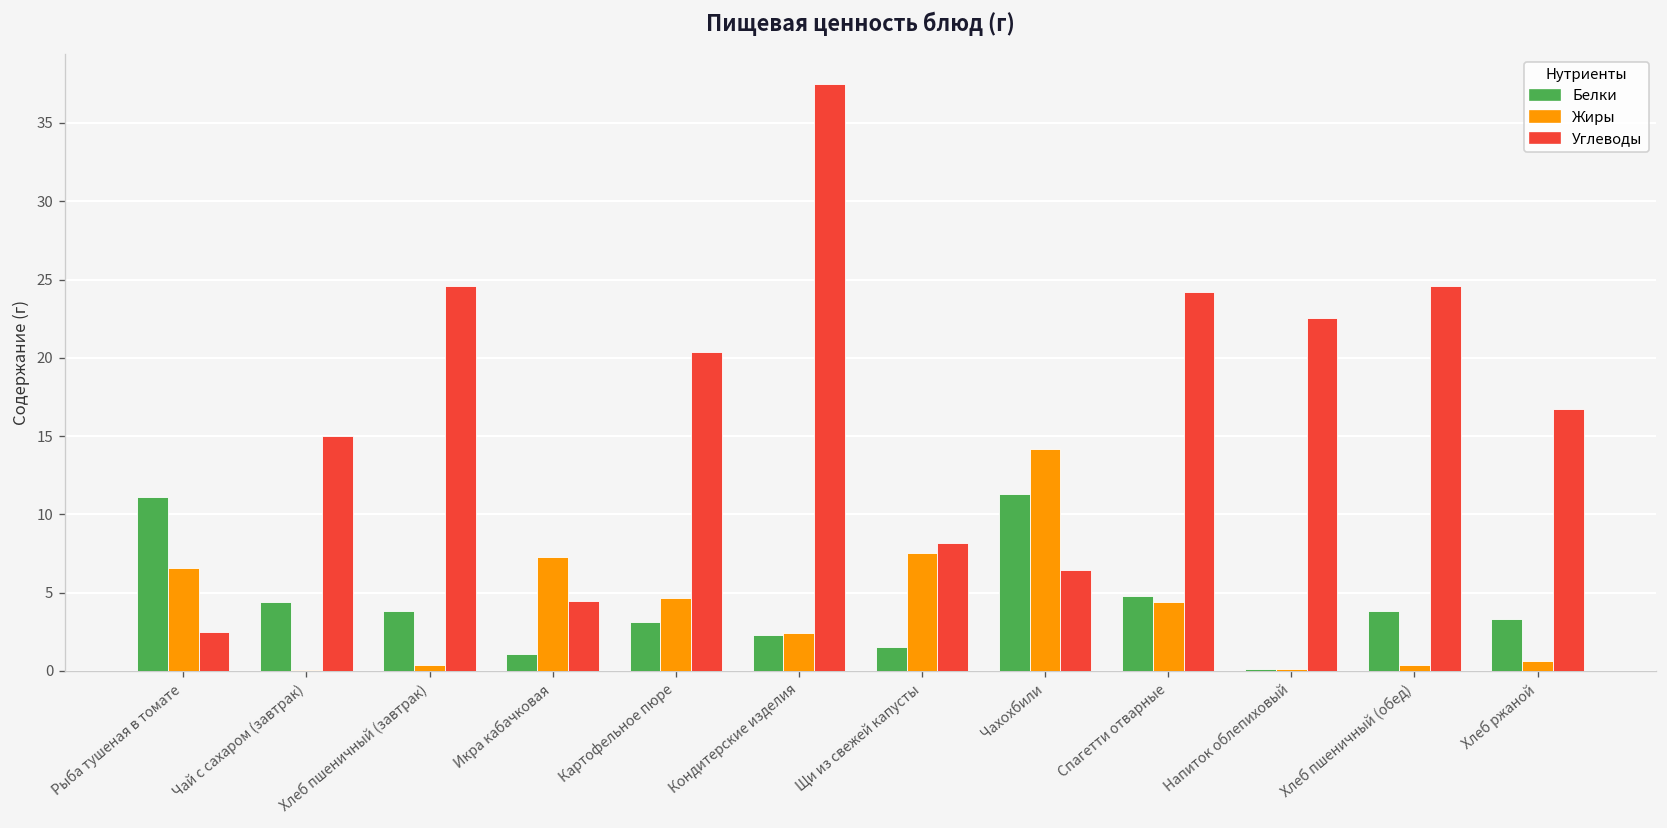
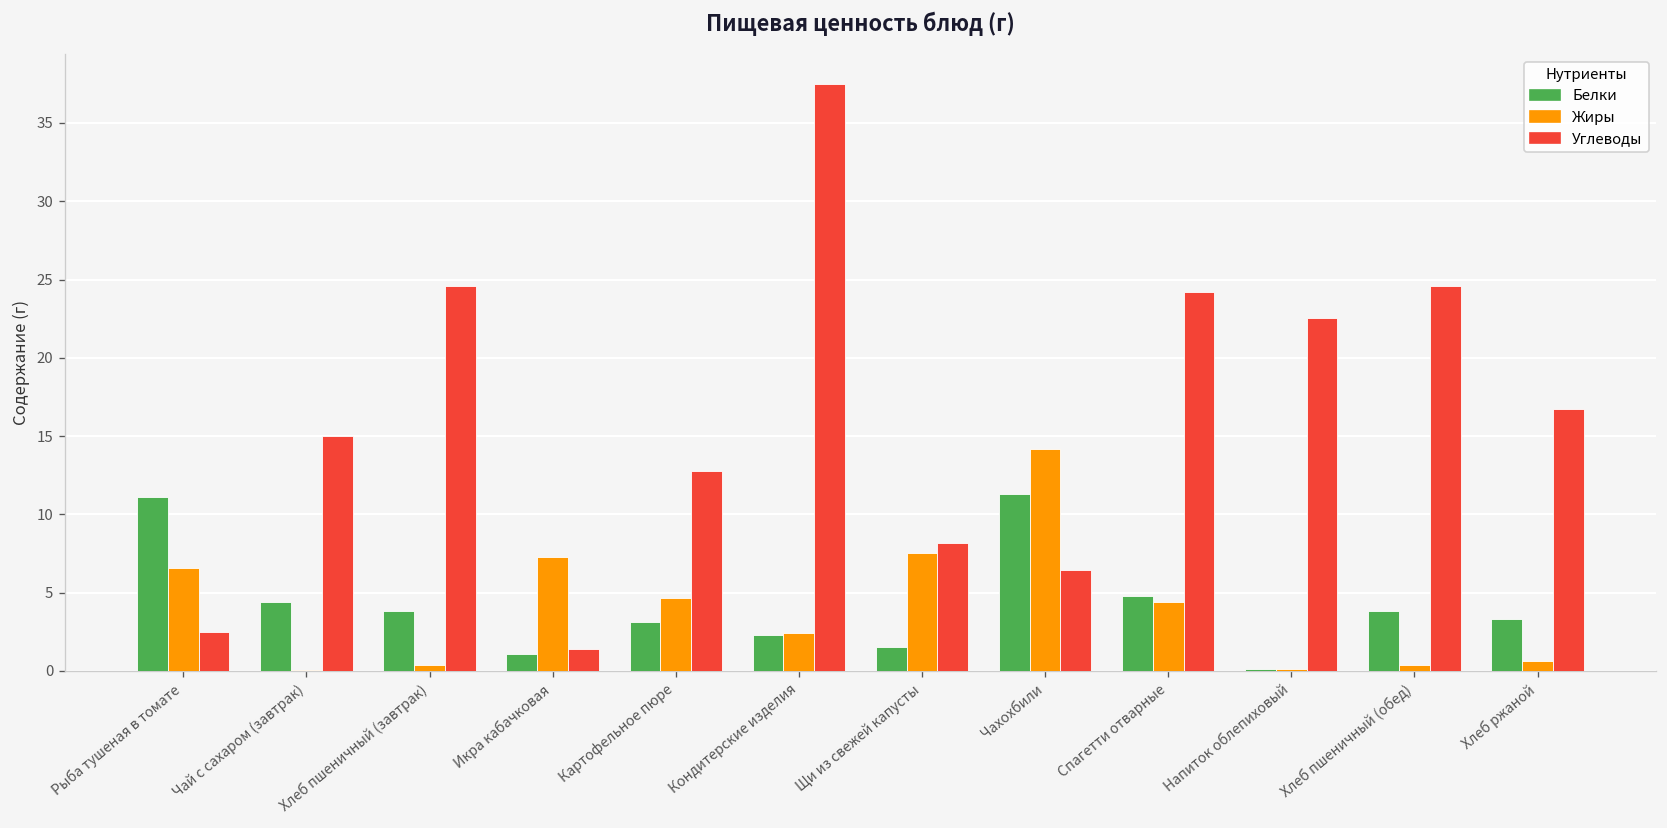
Углеводы, Икра кабачковая: 4.5 -> 1.4
Углеводы, Картофельное пюре: 20.4 -> 12.8
